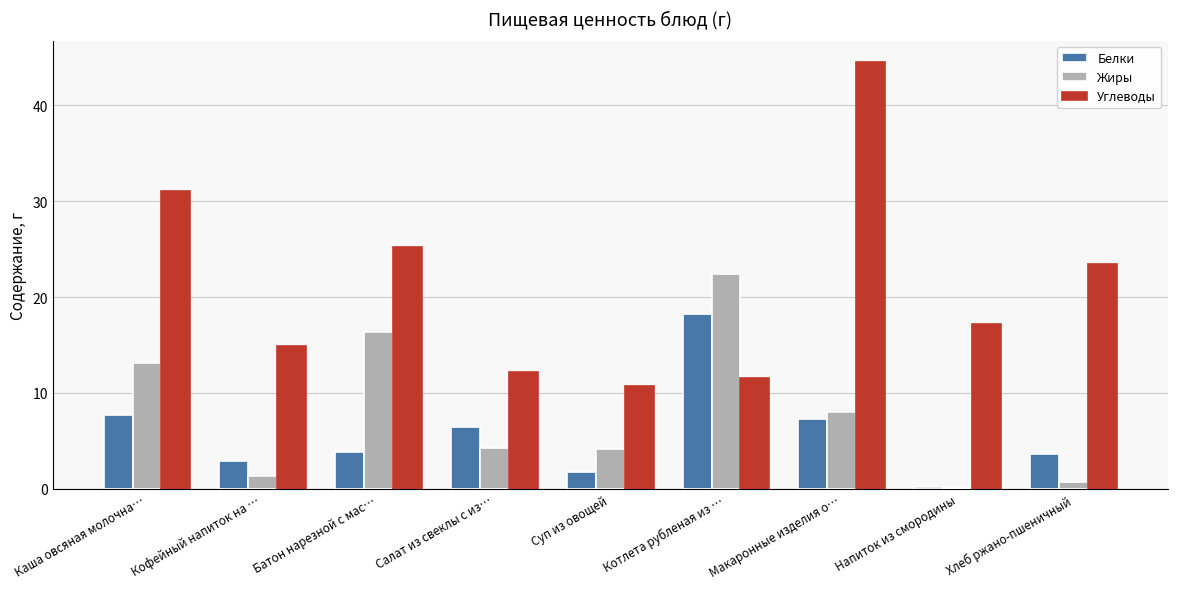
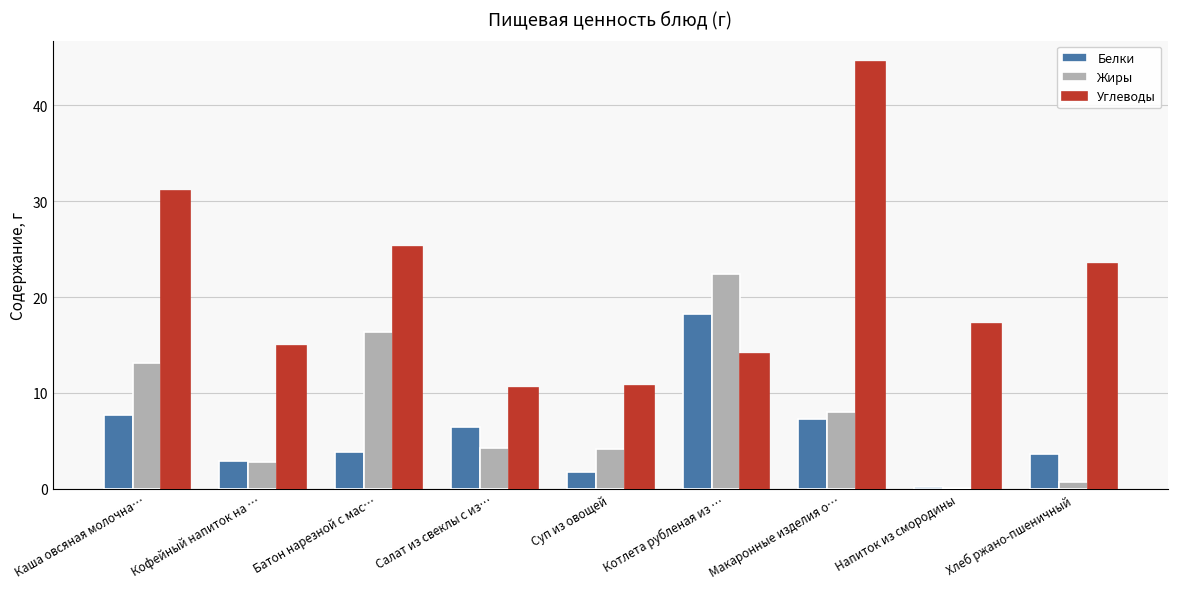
Жиры, Кофейный напиток на …: 1 -> 3
Углеводы, Салат из свеклы с из…: 12 -> 11
Углеводы, Котлета рубленая из …: 12 -> 14
